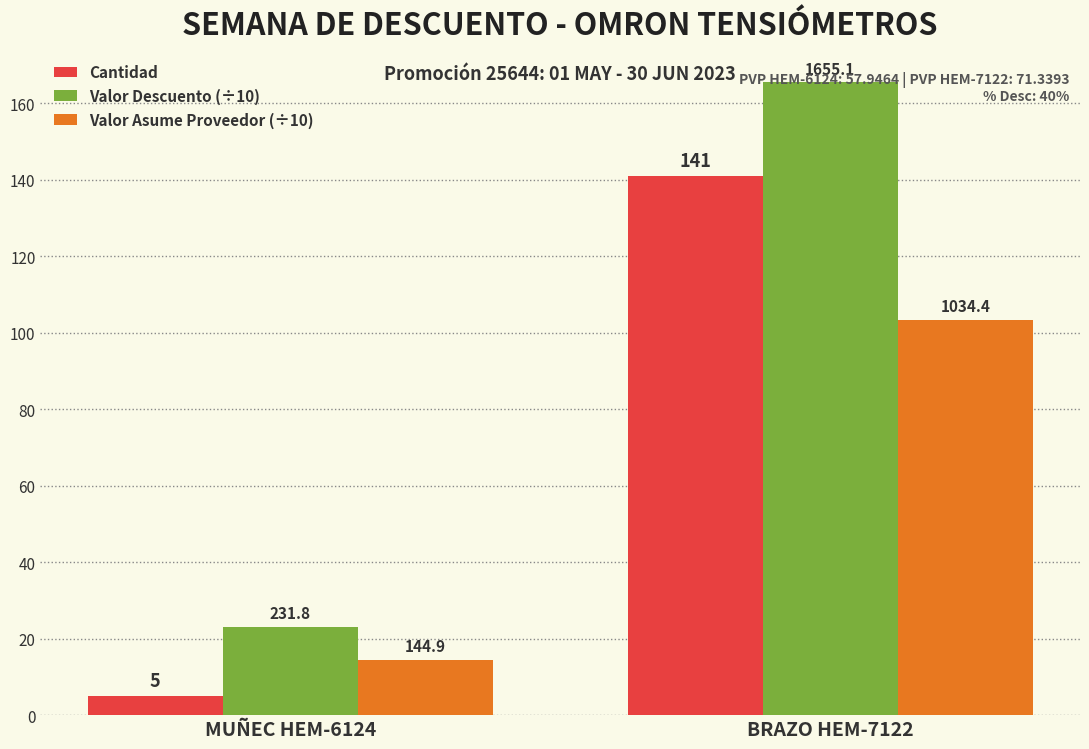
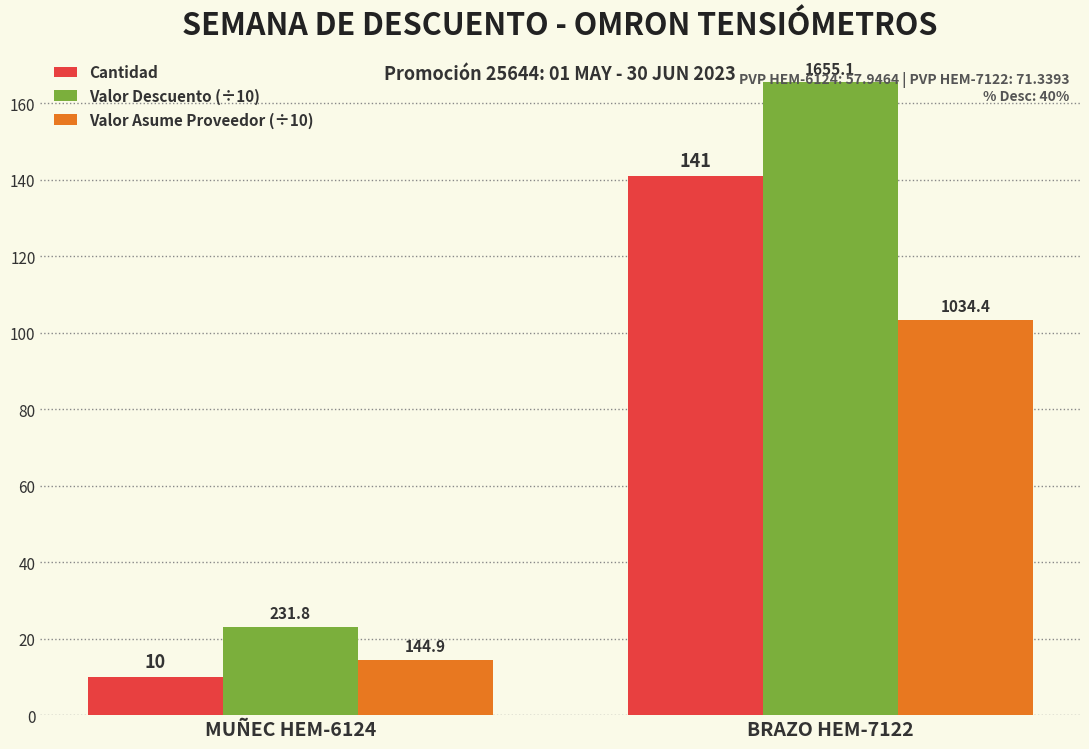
Cantidad, MUÑEC HEM-6124: 5 -> 10
